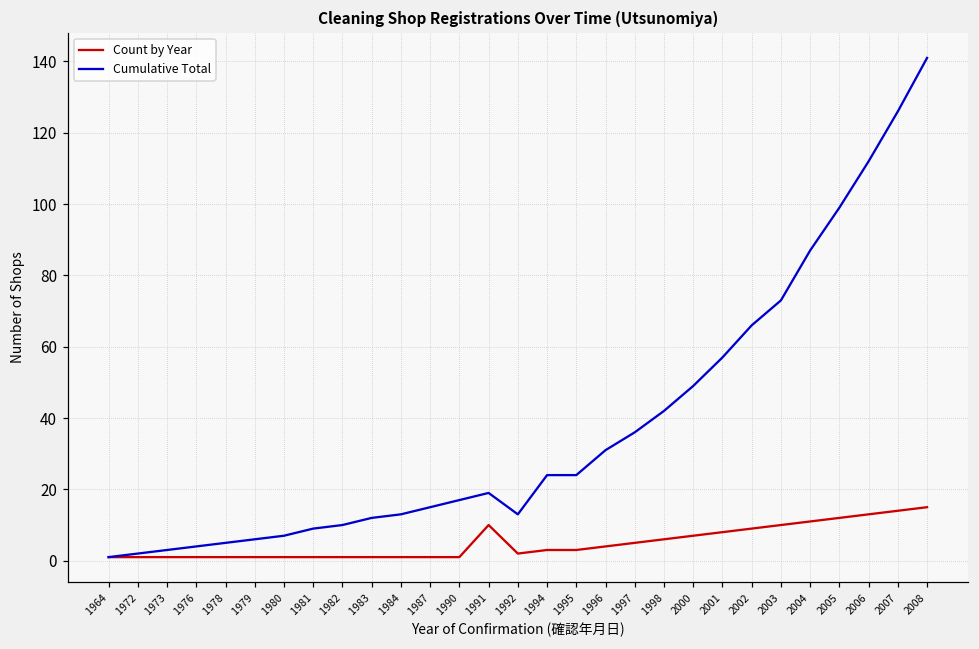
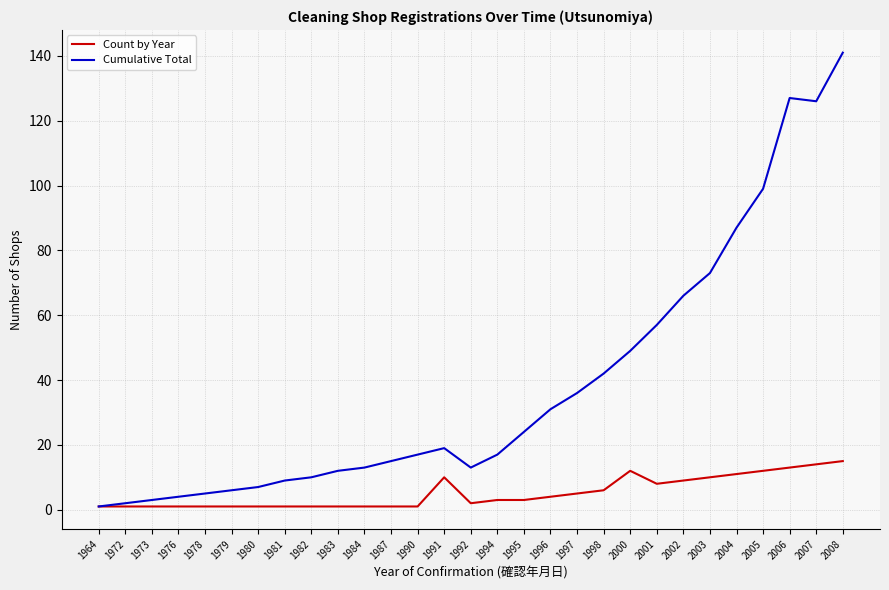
Cumulative Total, 1994: 24 -> 17
Count by Year, 2000: 7 -> 12
Cumulative Total, 2006: 112 -> 127
